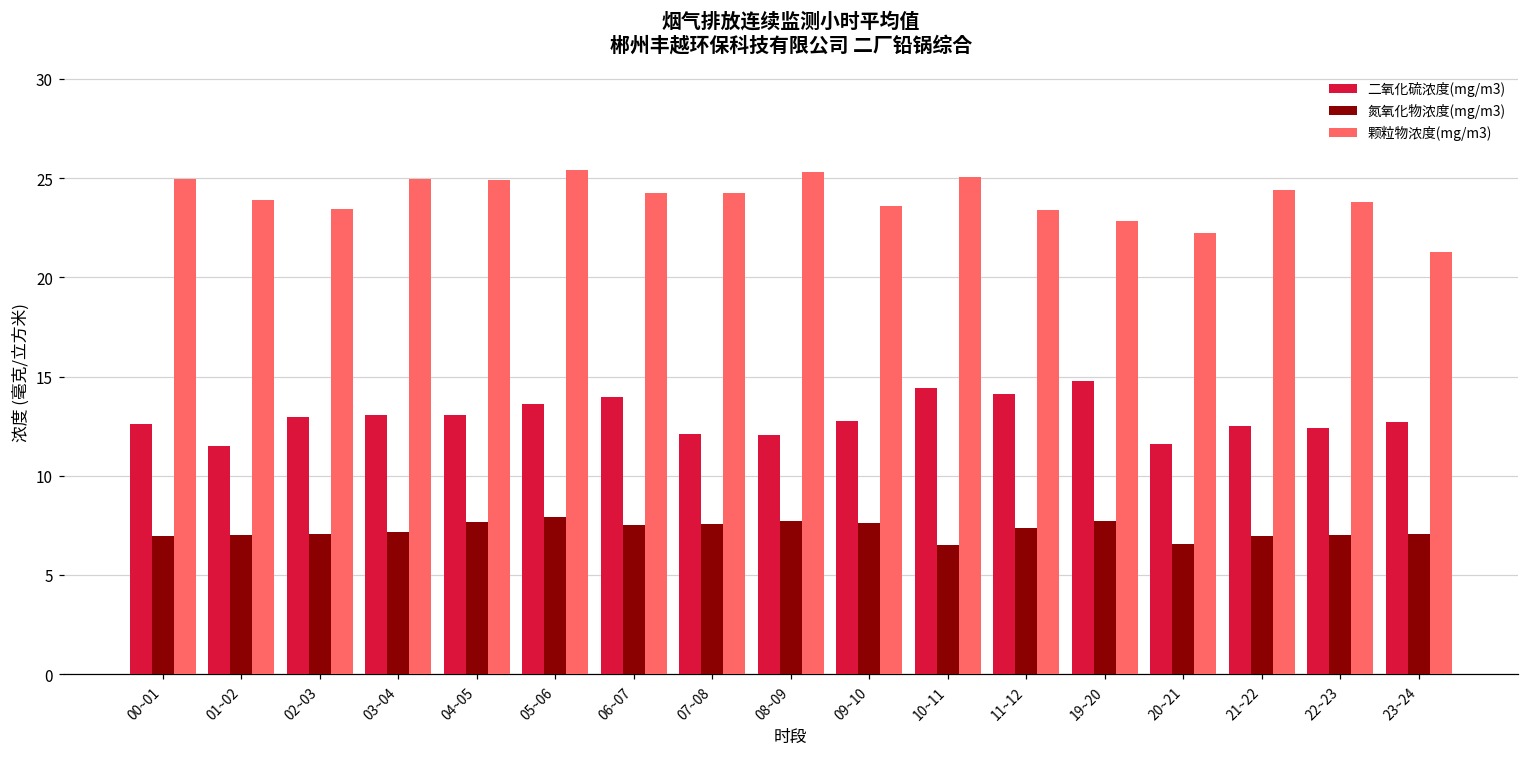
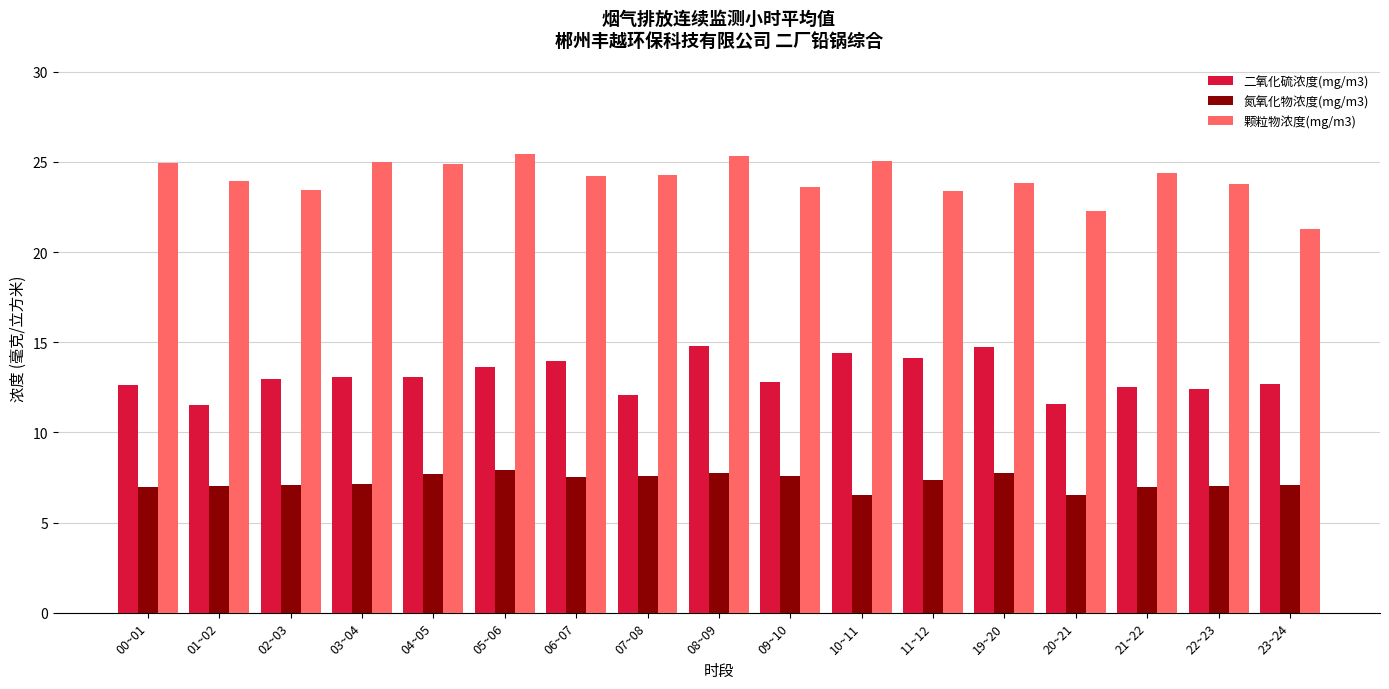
二氧化硫浓度(mg/m3), 08~09: 12.1 -> 14.8
颗粒物浓度(mg/m3), 19~20: 22.8 -> 23.8
